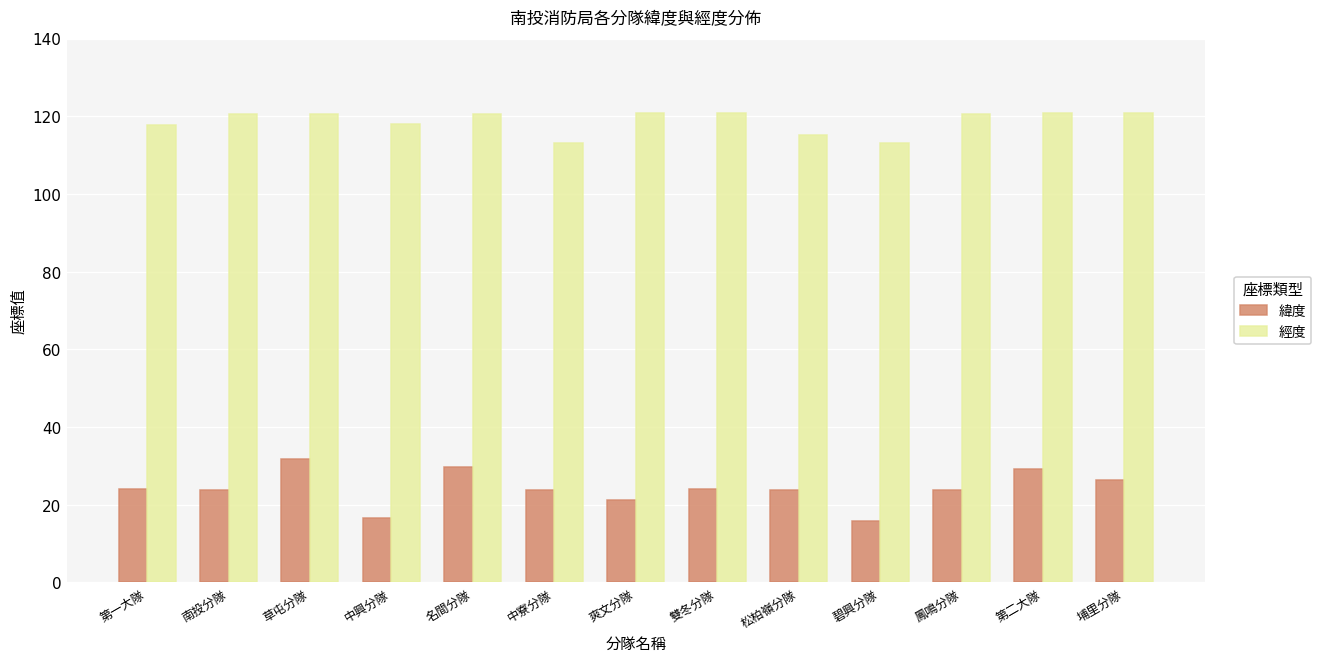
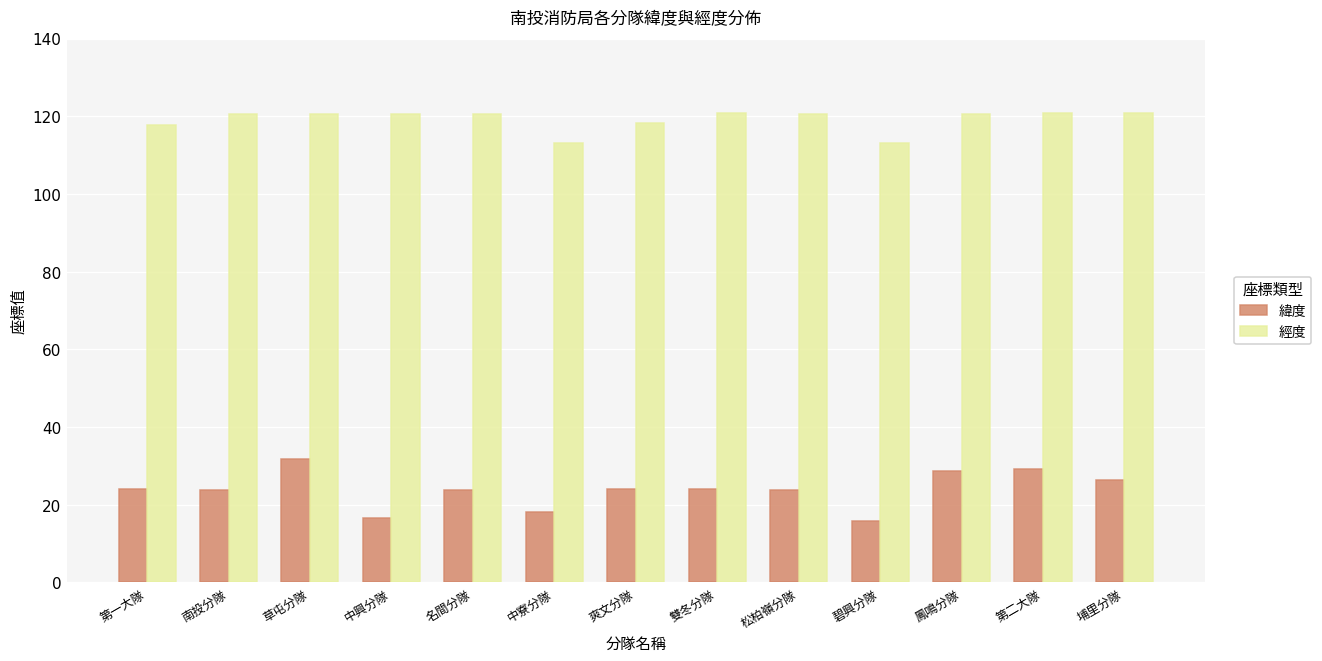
經度, 中興分隊: 118 -> 121
緯度, 名間分隊: 30 -> 24
緯度, 中寮分隊: 24 -> 18
緯度, 爽文分隊: 21 -> 24
經度, 爽文分隊: 121 -> 118
經度, 松柏嶺分隊: 115 -> 121
緯度, 鳳鳴分隊: 24 -> 29
